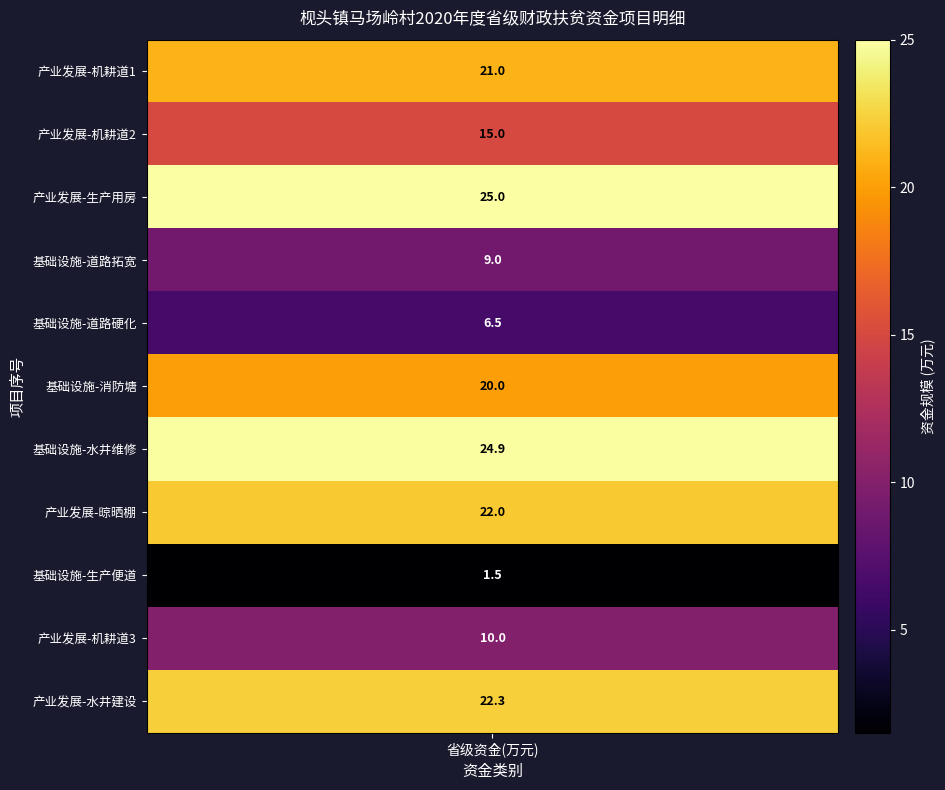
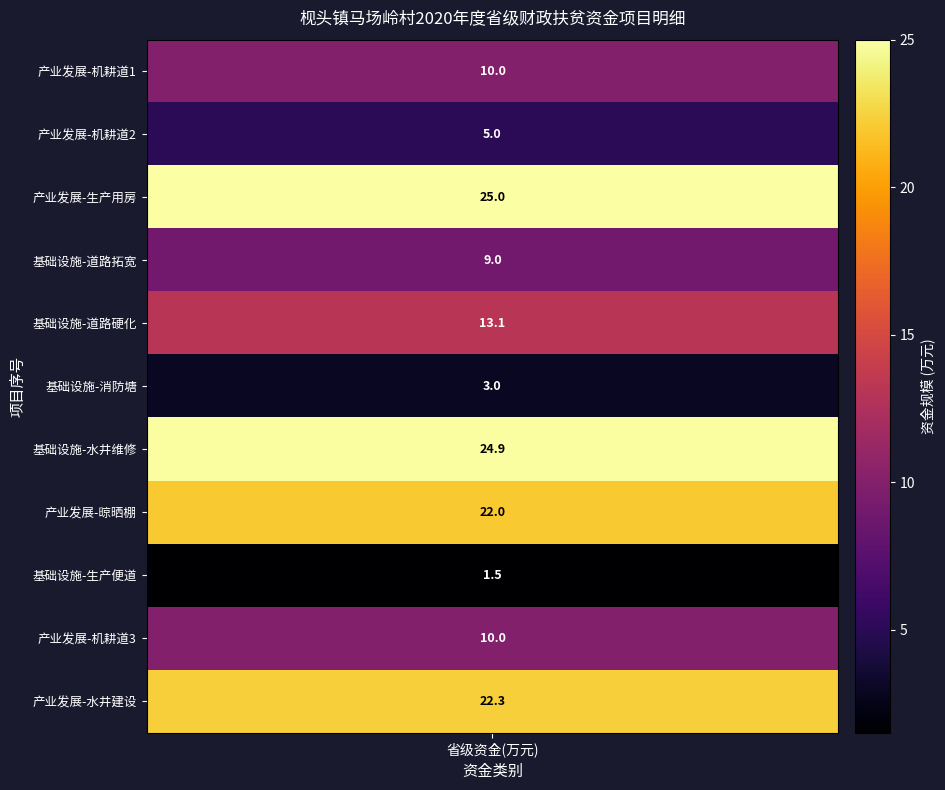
产业发展-机耕道1, 省级资金(万元): 21.0 -> 10.0
产业发展-机耕道2, 省级资金(万元): 15.0 -> 5.0
基础设施-道路硬化, 省级资金(万元): 6.5 -> 13.1
基础设施-消防塘, 省级资金(万元): 20.0 -> 3.0
